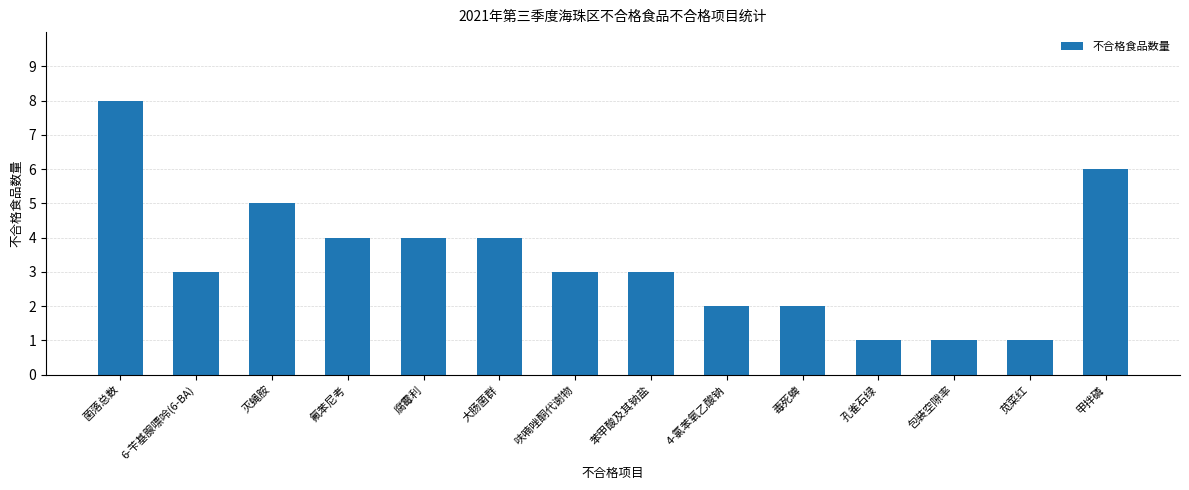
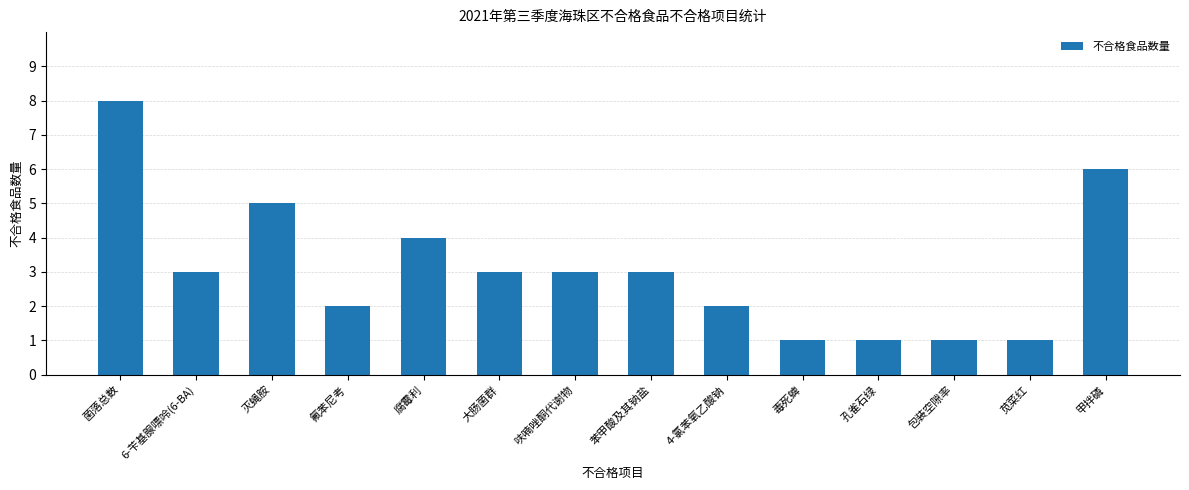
氟苯尼考: 4 -> 2
大肠菌群: 4 -> 3
毒死蜱: 2 -> 1
